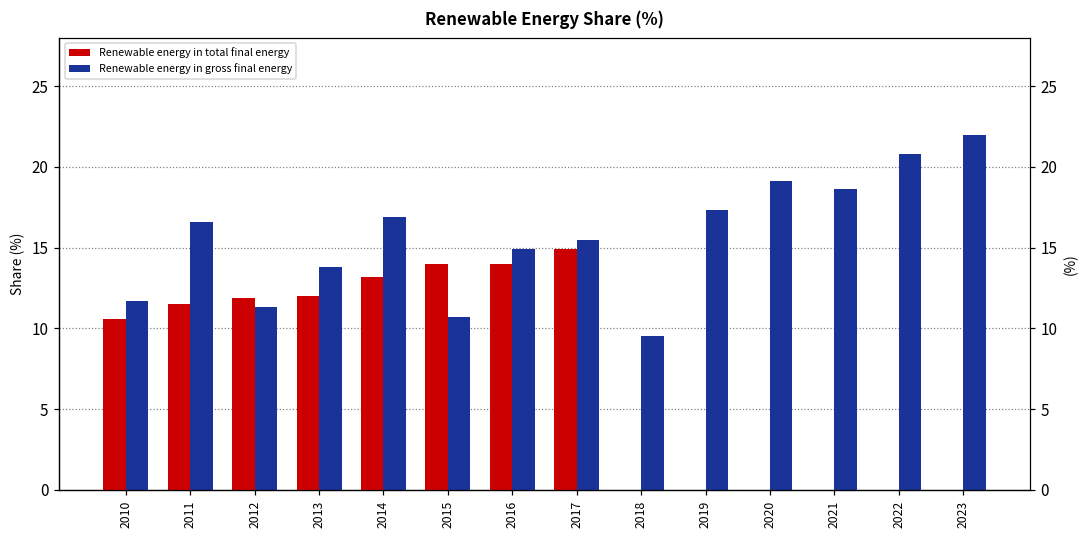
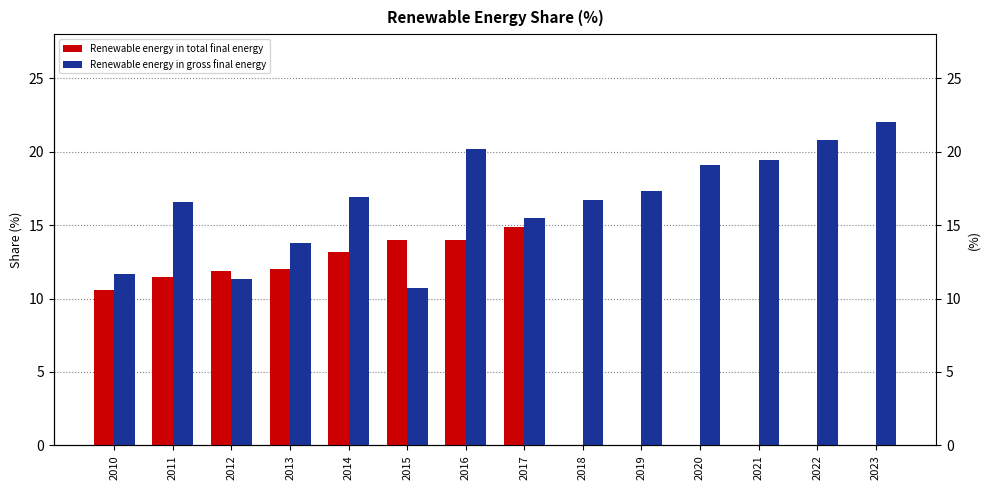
Renewable energy in gross final energy, 2016: 14.9 -> 20.2
Renewable energy in gross final energy, 2018: 9.5 -> 16.7
Renewable energy in gross final energy, 2021: 18.6 -> 19.4
